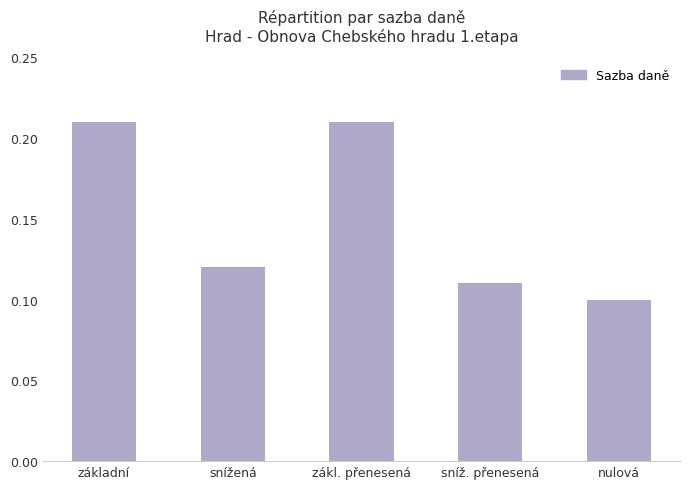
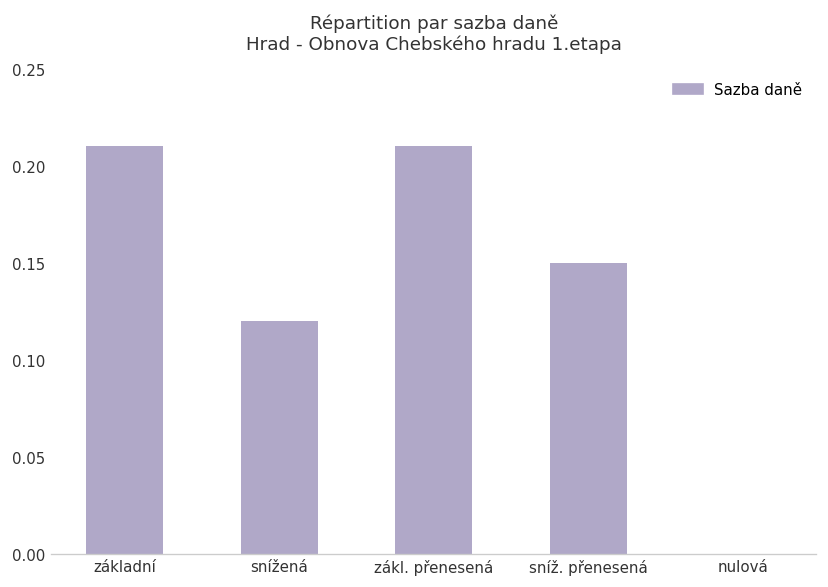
sníž. přenesená: 0.11 -> 0.15
nulová: 0.1 -> 0.0
